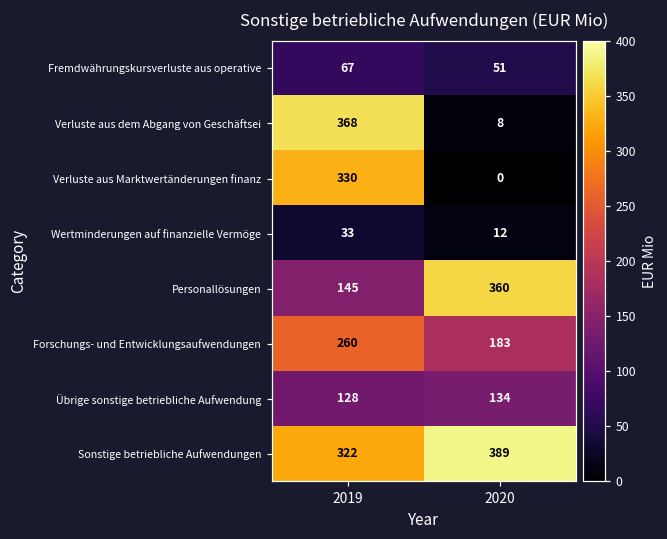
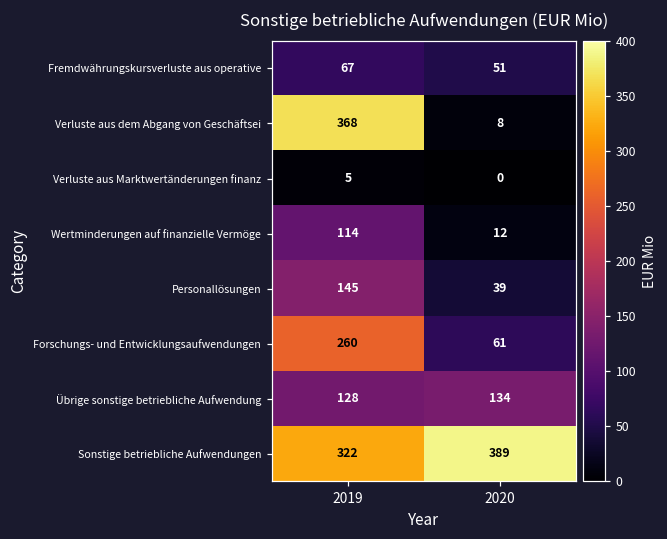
Verluste aus Marktwertänderungen finanz, 2019: 330 -> 5
Wertminderungen auf finanzielle Vermöge, 2019: 33 -> 114
Personallösungen, 2020: 360 -> 39
Forschungs- und Entwicklungsaufwendungen, 2020: 183 -> 61
